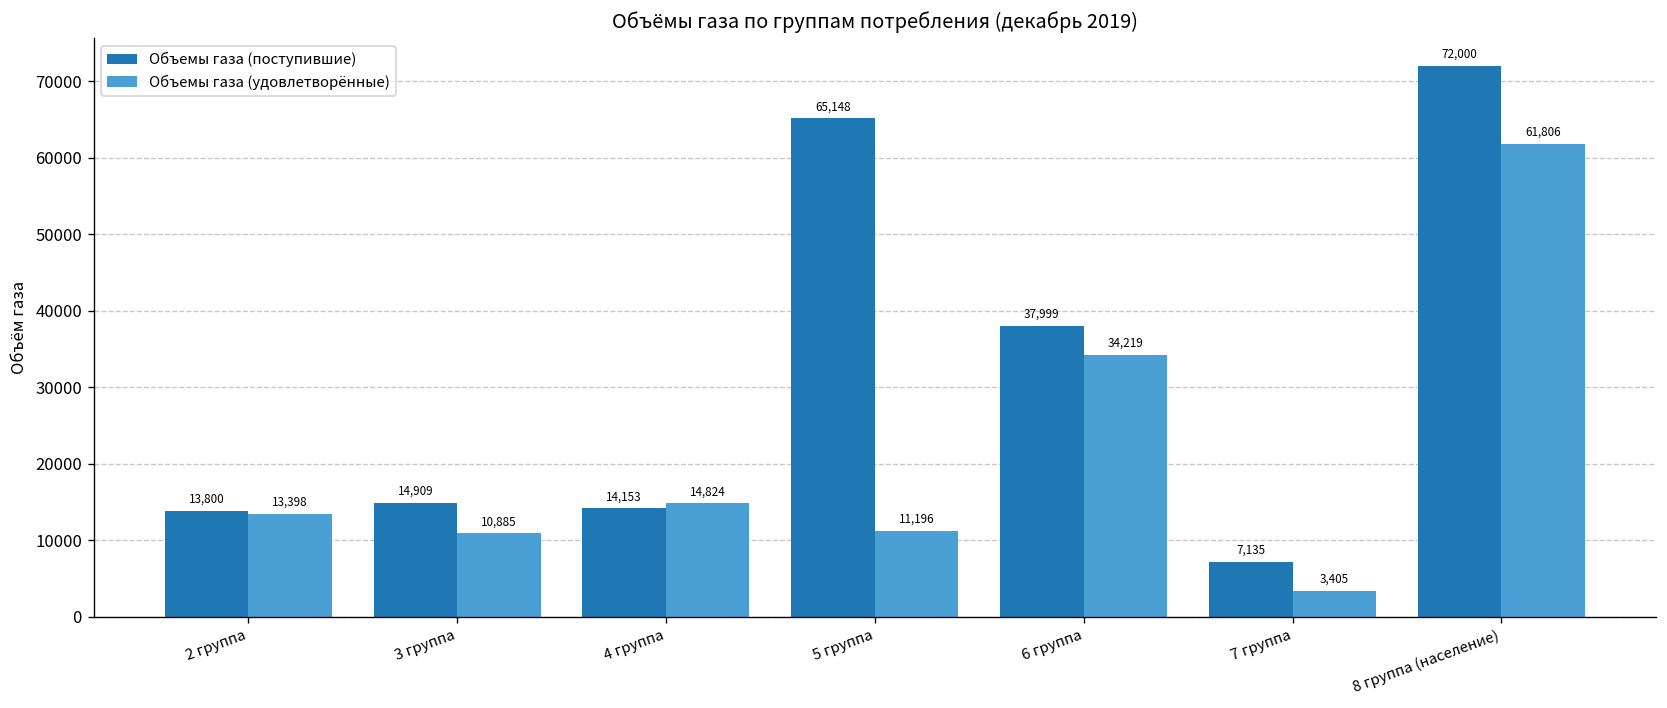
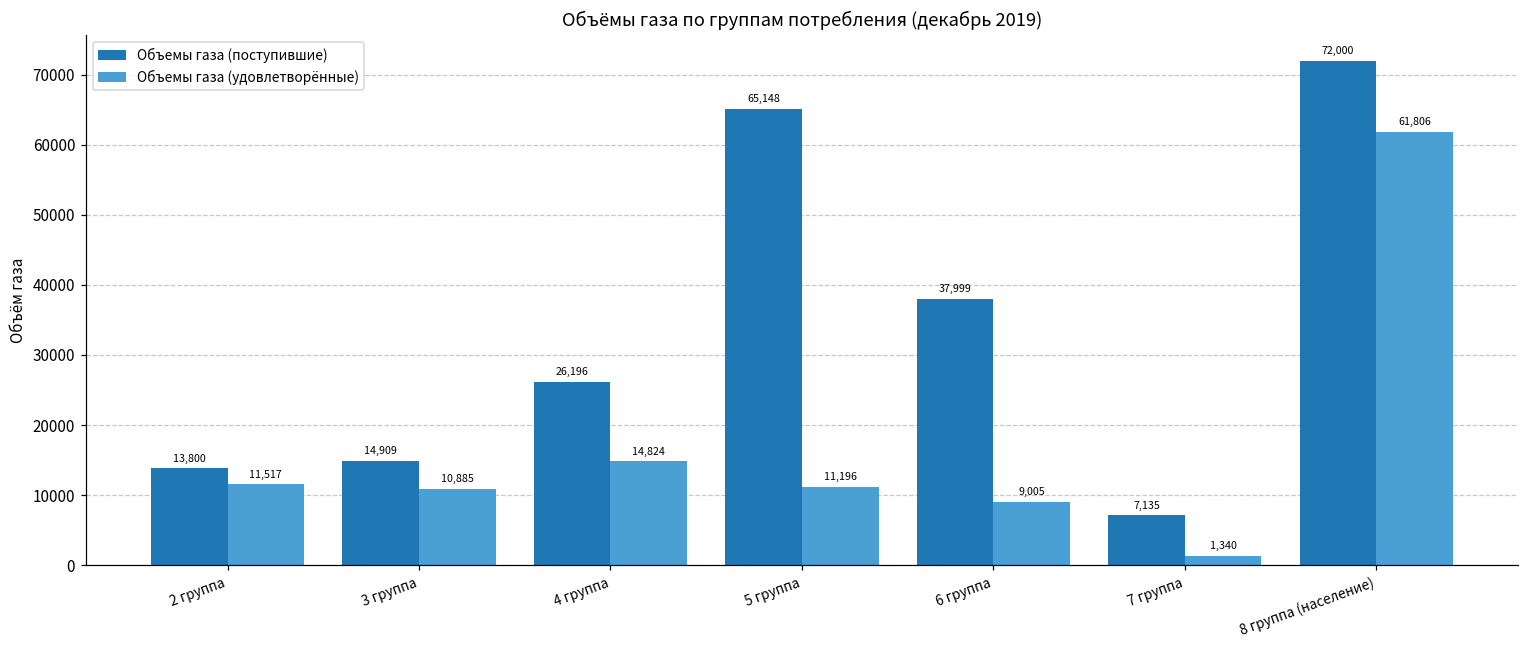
Объемы газа (удовлетворённые), 2 группа: 13,398 -> 11,517
Объемы газа (поступившие), 4 группа: 14,153 -> 26,196
Объемы газа (удовлетворённые), 6 группа: 34,219 -> 9,005
Объемы газа (удовлетворённые), 7 группа: 3,405 -> 1,340
